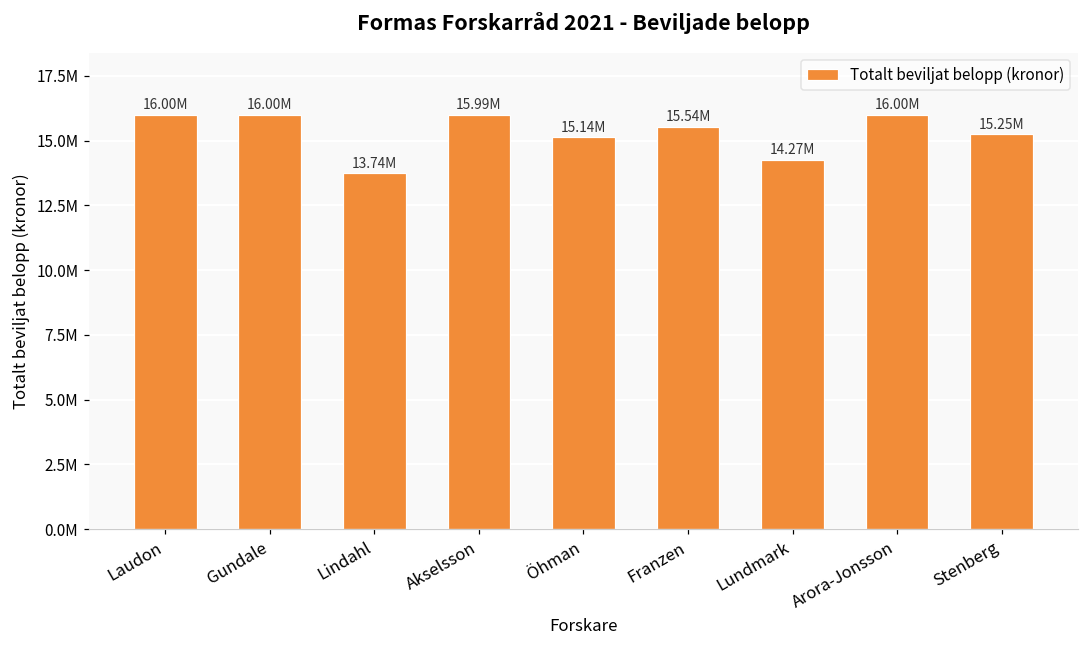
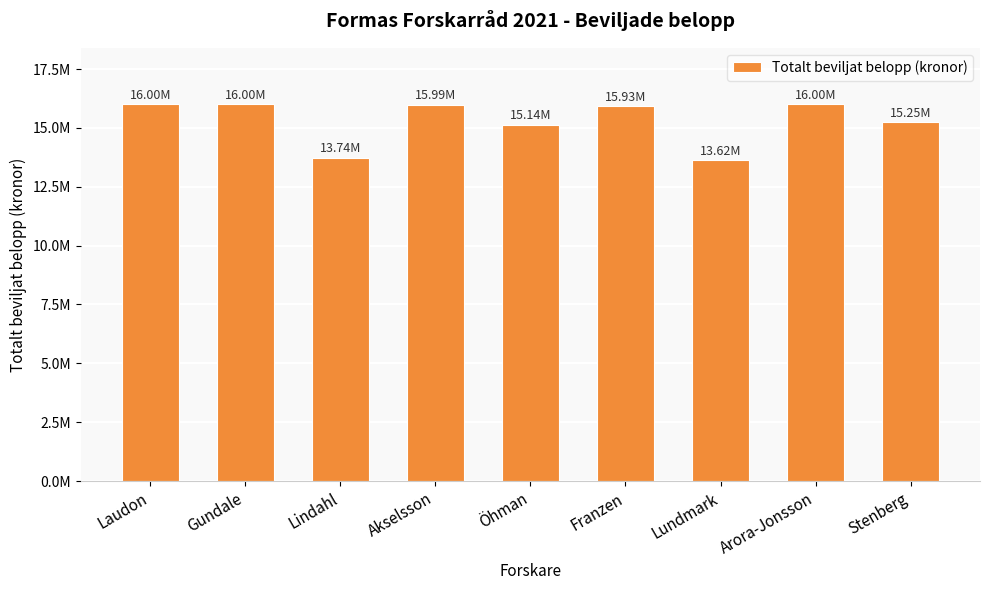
Franzen: 15.54M -> 15.93M
Lundmark: 14.27M -> 13.62M
